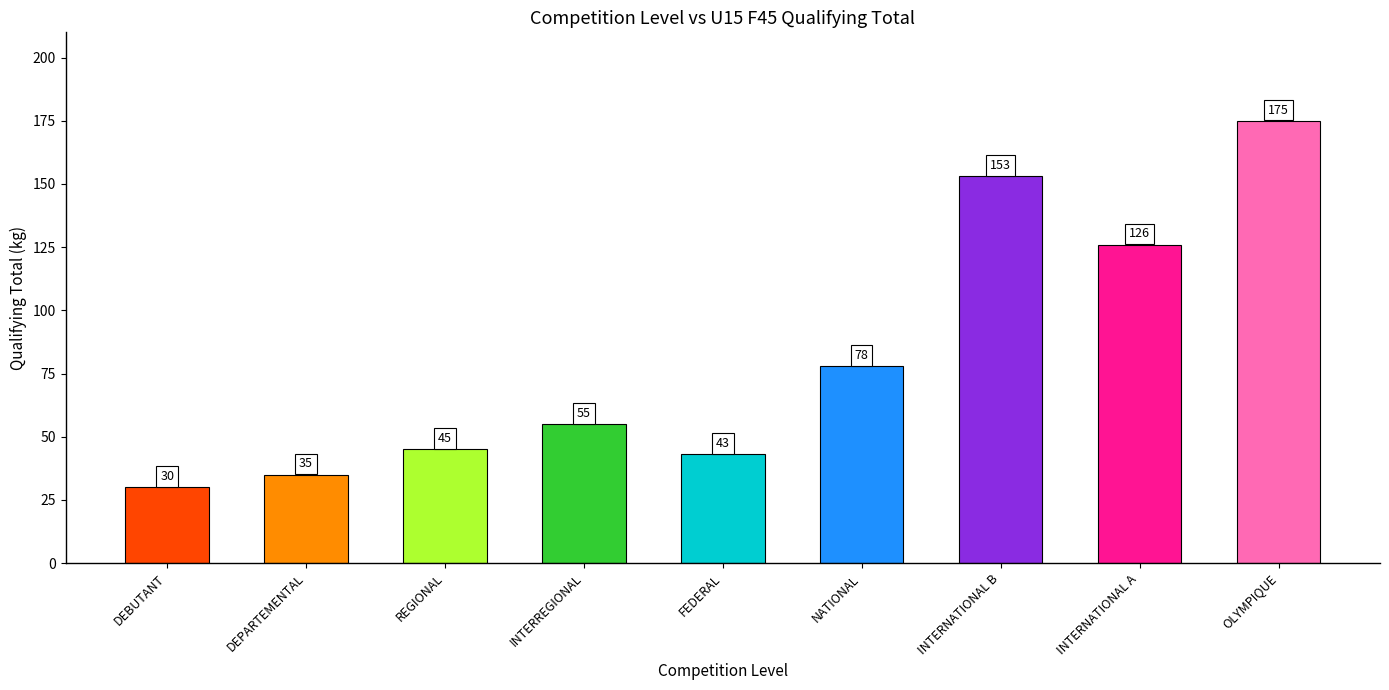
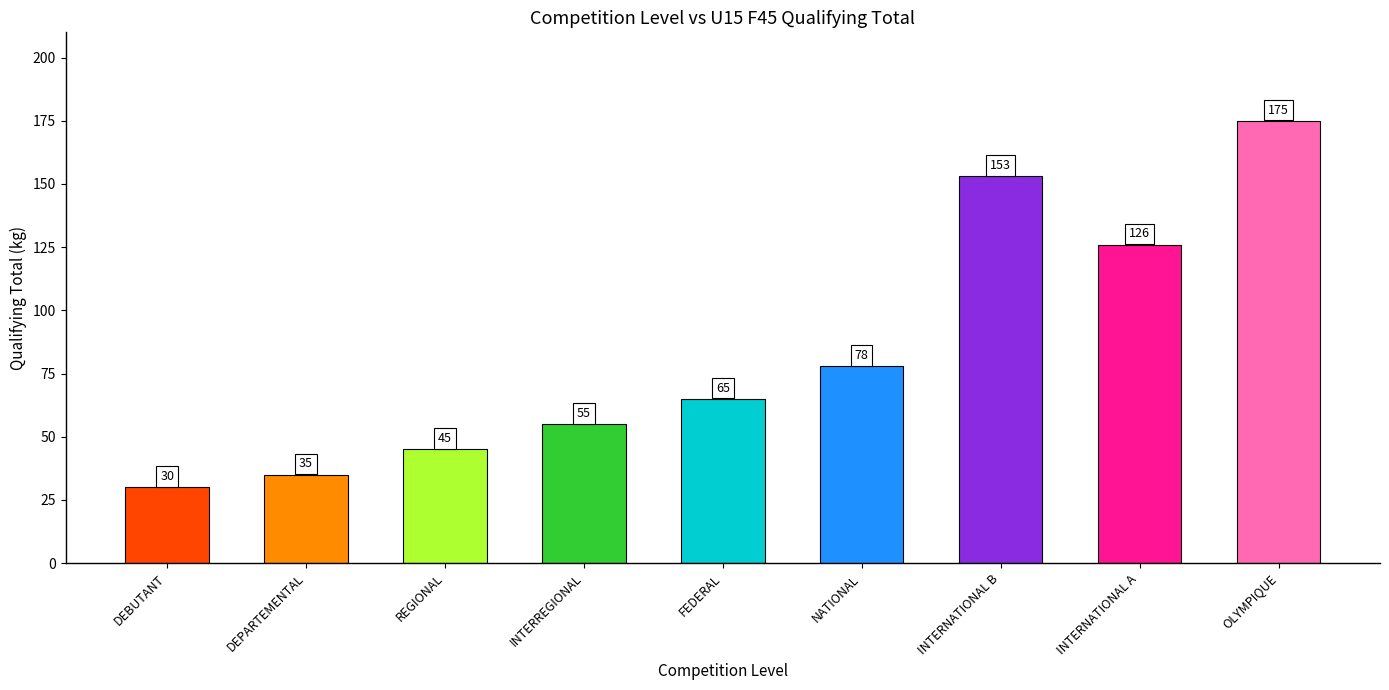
FEDERAL: 43 -> 65
